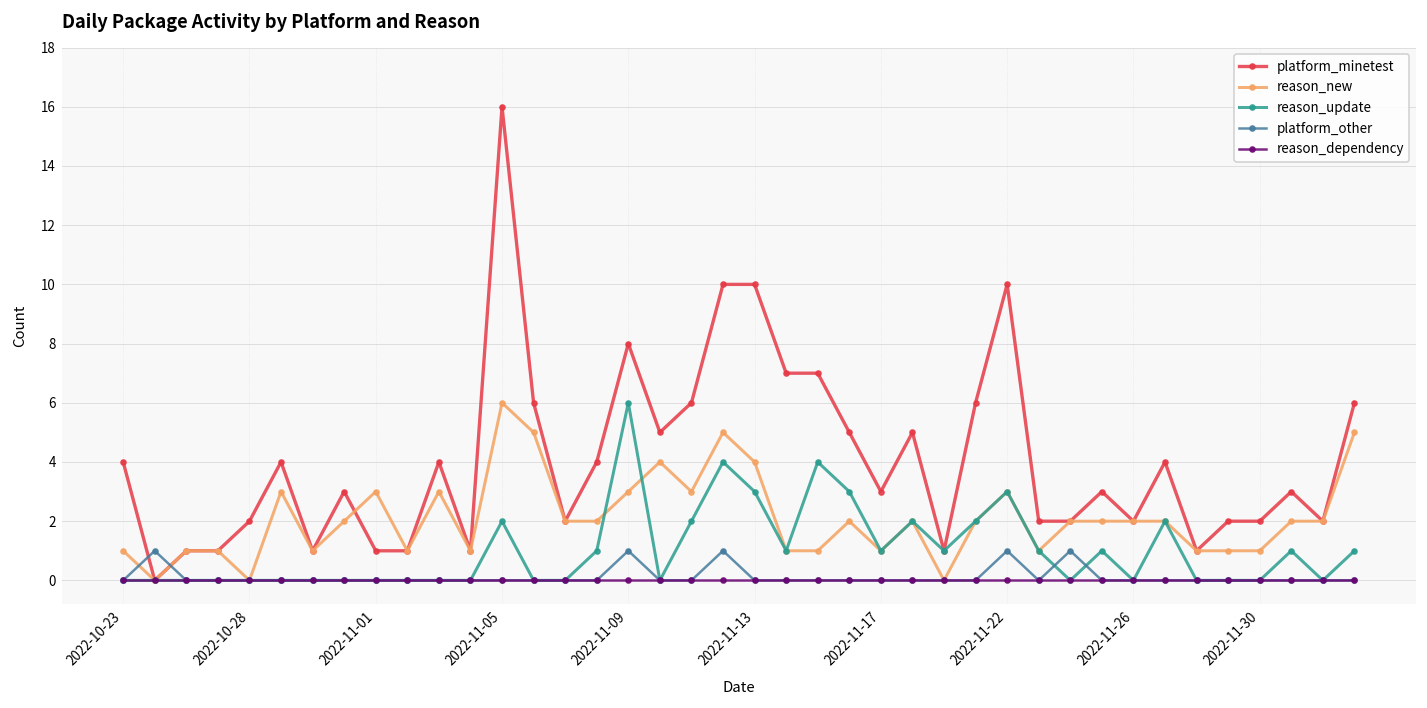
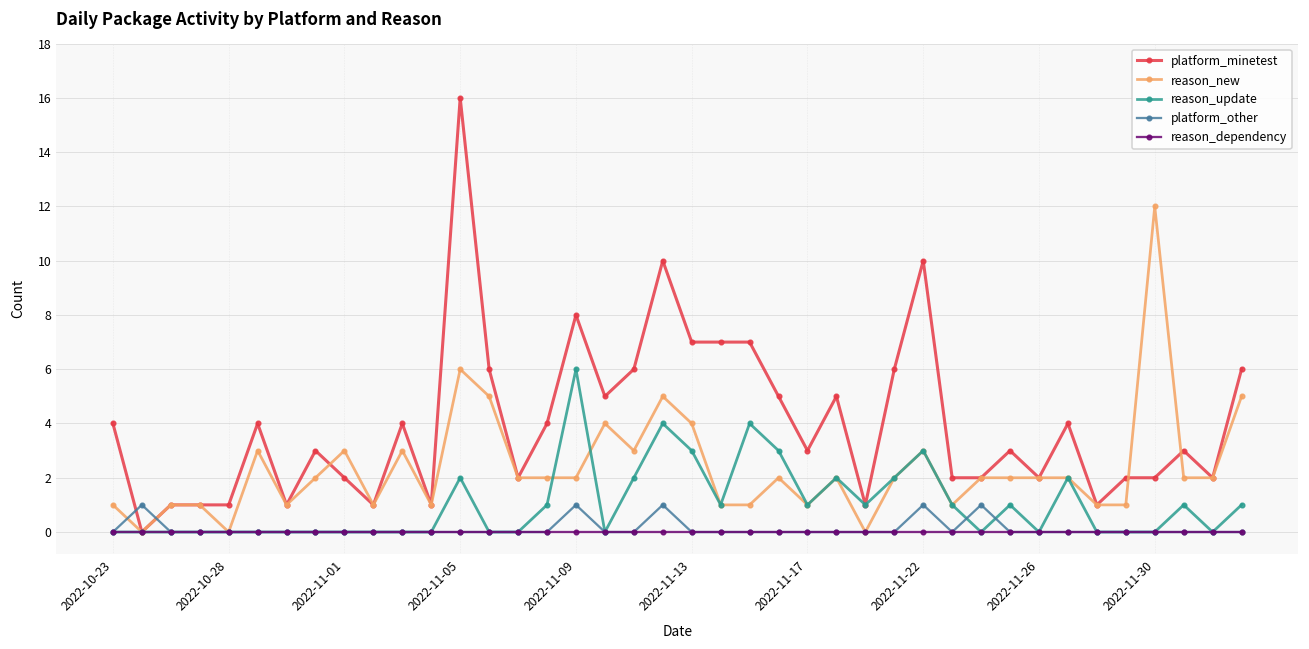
platform_minetest, 2022-10-28: 2 -> 1
platform_minetest, 2022-11-01: 1 -> 2
reason_new, 2022-11-09: 3 -> 2
platform_minetest, 2022-11-13: 10 -> 7
reason_new, 2022-11-30: 1 -> 12
